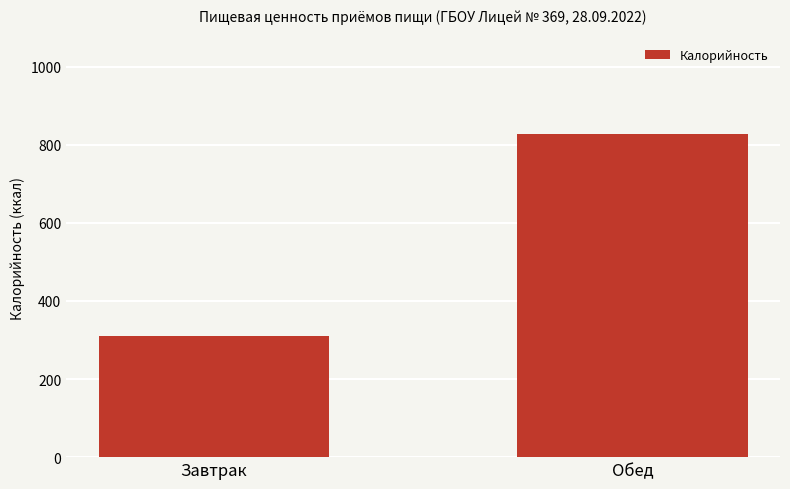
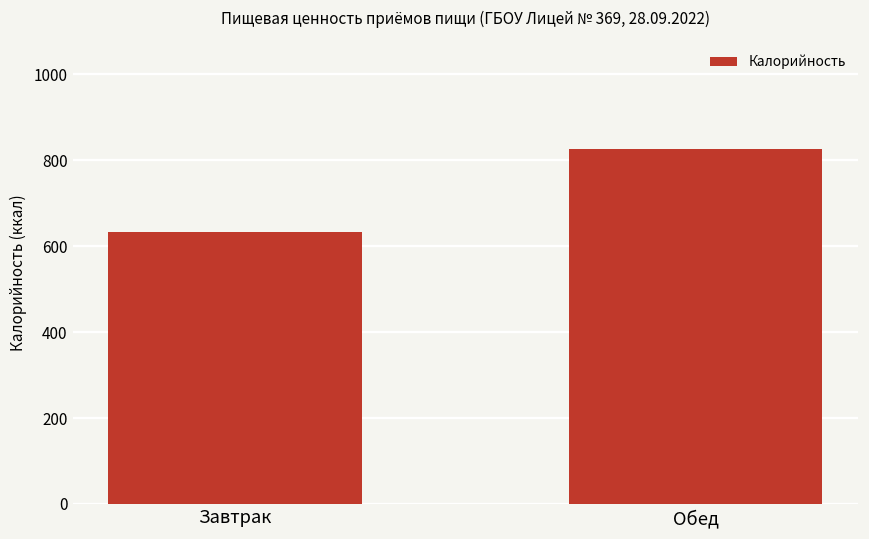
Завтрак: 310 -> 630
